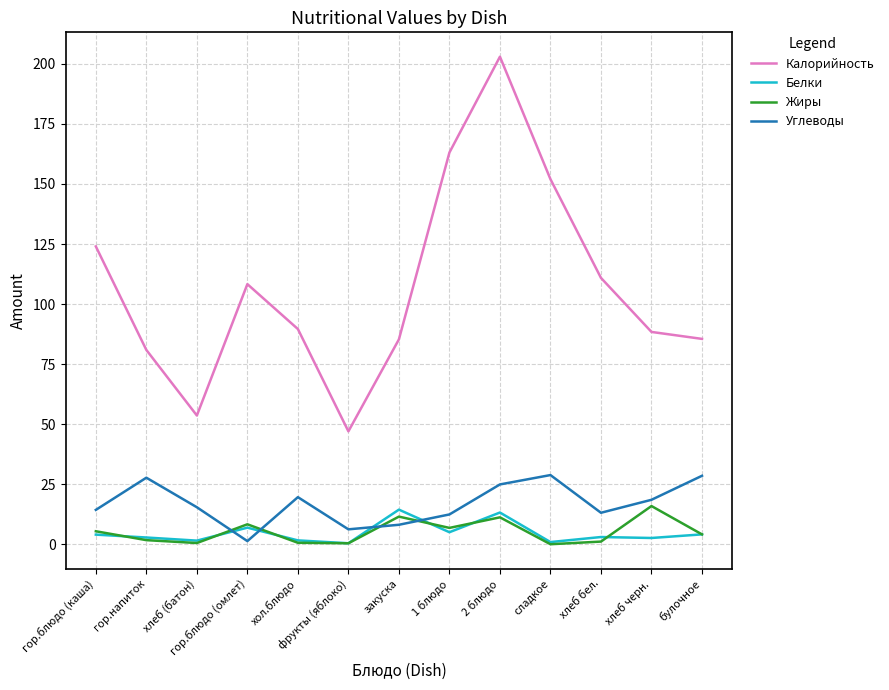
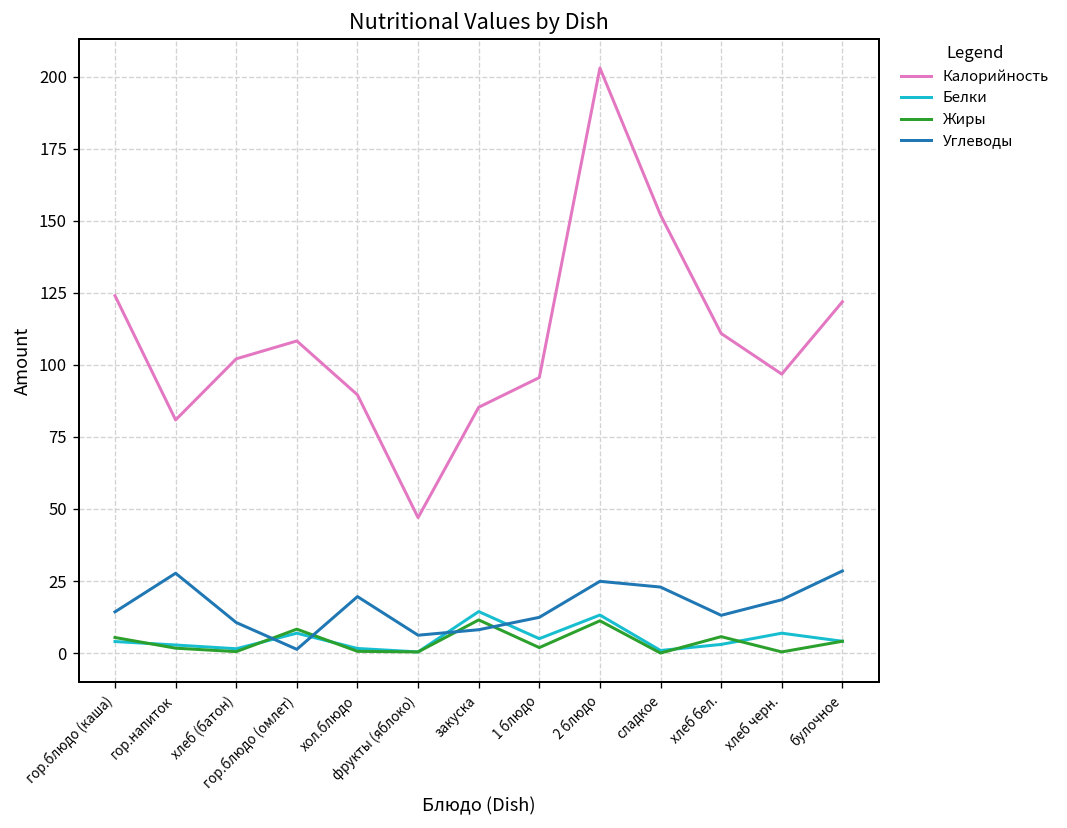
Калорийность, хлеб (батон): 54 -> 102
Углеводы, хлеб (батон): 15 -> 11
Калорийность, 1 блюдо: 163 -> 96
Жиры, 1 блюдо: 7 -> 2
Углеводы, сладкое: 29 -> 23
Жиры, хлеб бел.: 1 -> 6
Калорийность, хлеб черн.: 88 -> 97
Белки, хлеб черн.: 3 -> 7
Жиры, хлеб черн.: 16 -> 0
Калорийность, булочное: 86 -> 122
